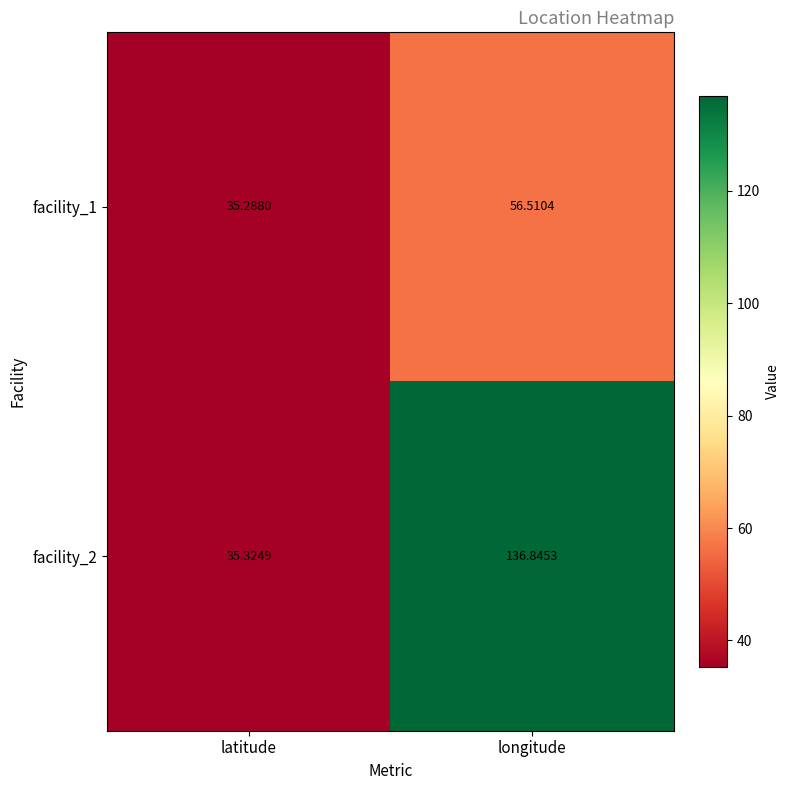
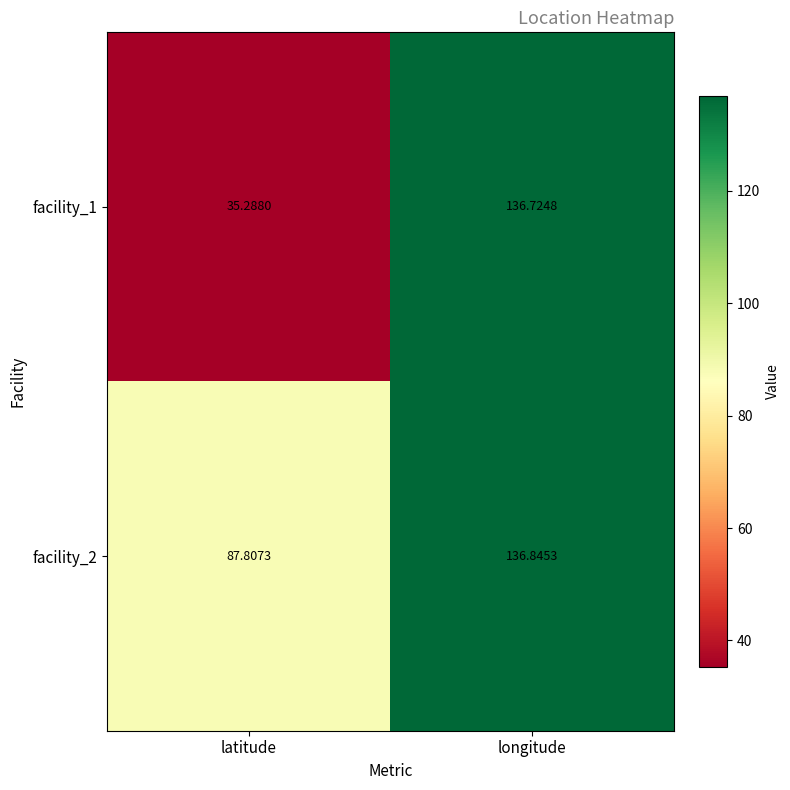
facility_1, longitude: 56.5104 -> 136.7248
facility_2, latitude: 35.3249 -> 87.8073
